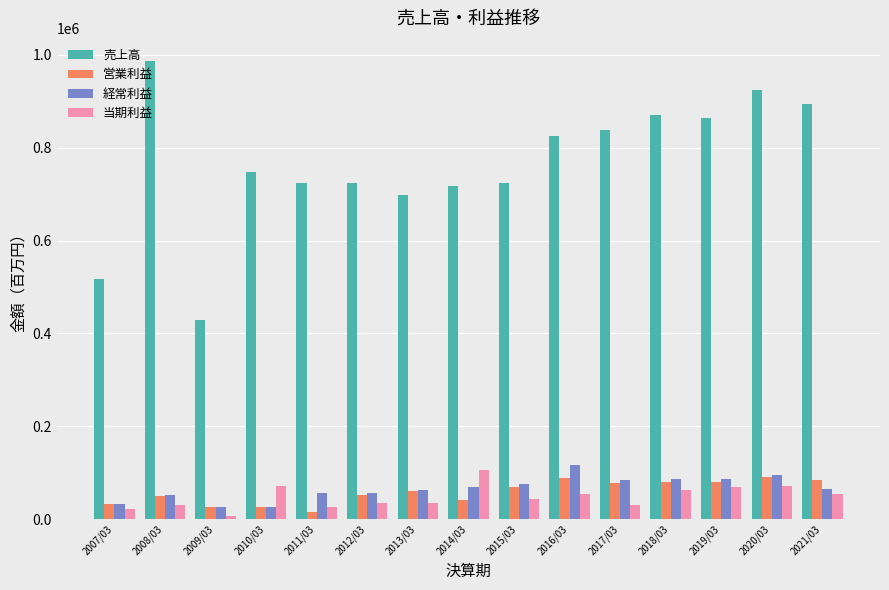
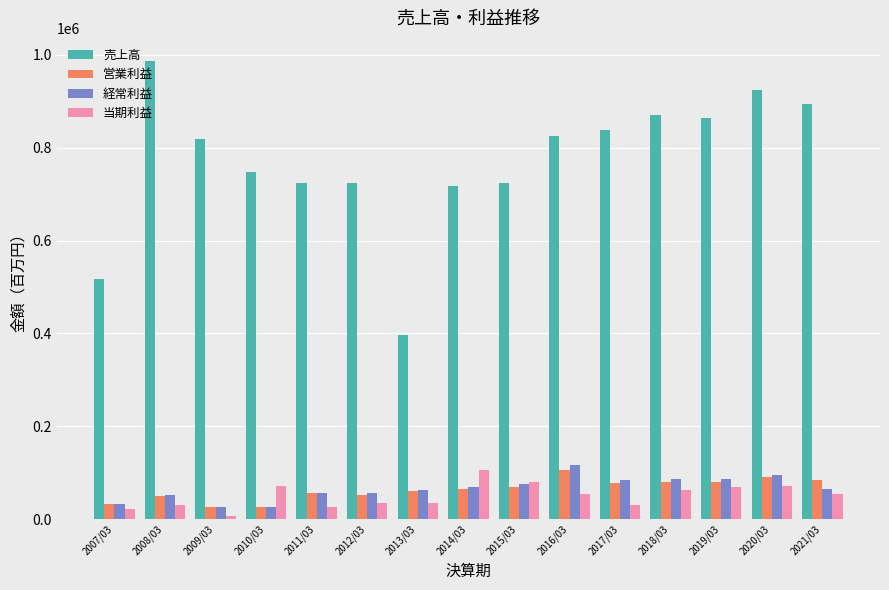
売上高, 2009/03: 430000 -> 820000
営業利益, 2011/03: 20000 -> 60000
売上高, 2013/03: 700000 -> 400000
営業利益, 2014/03: 40000 -> 70000
当期利益, 2015/03: 40000 -> 80000
営業利益, 2016/03: 90000 -> 110000
